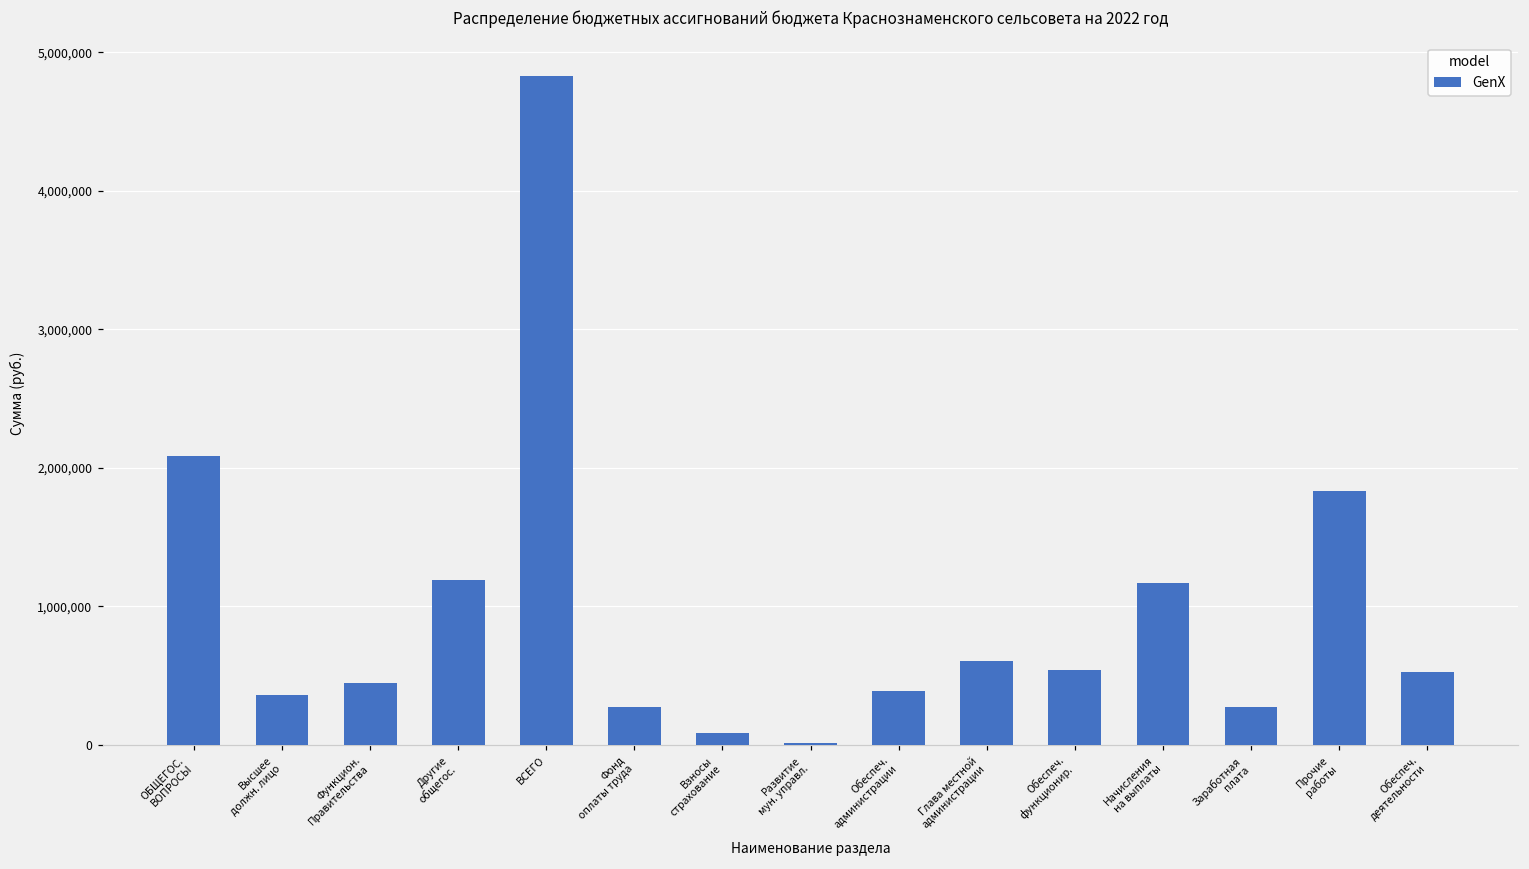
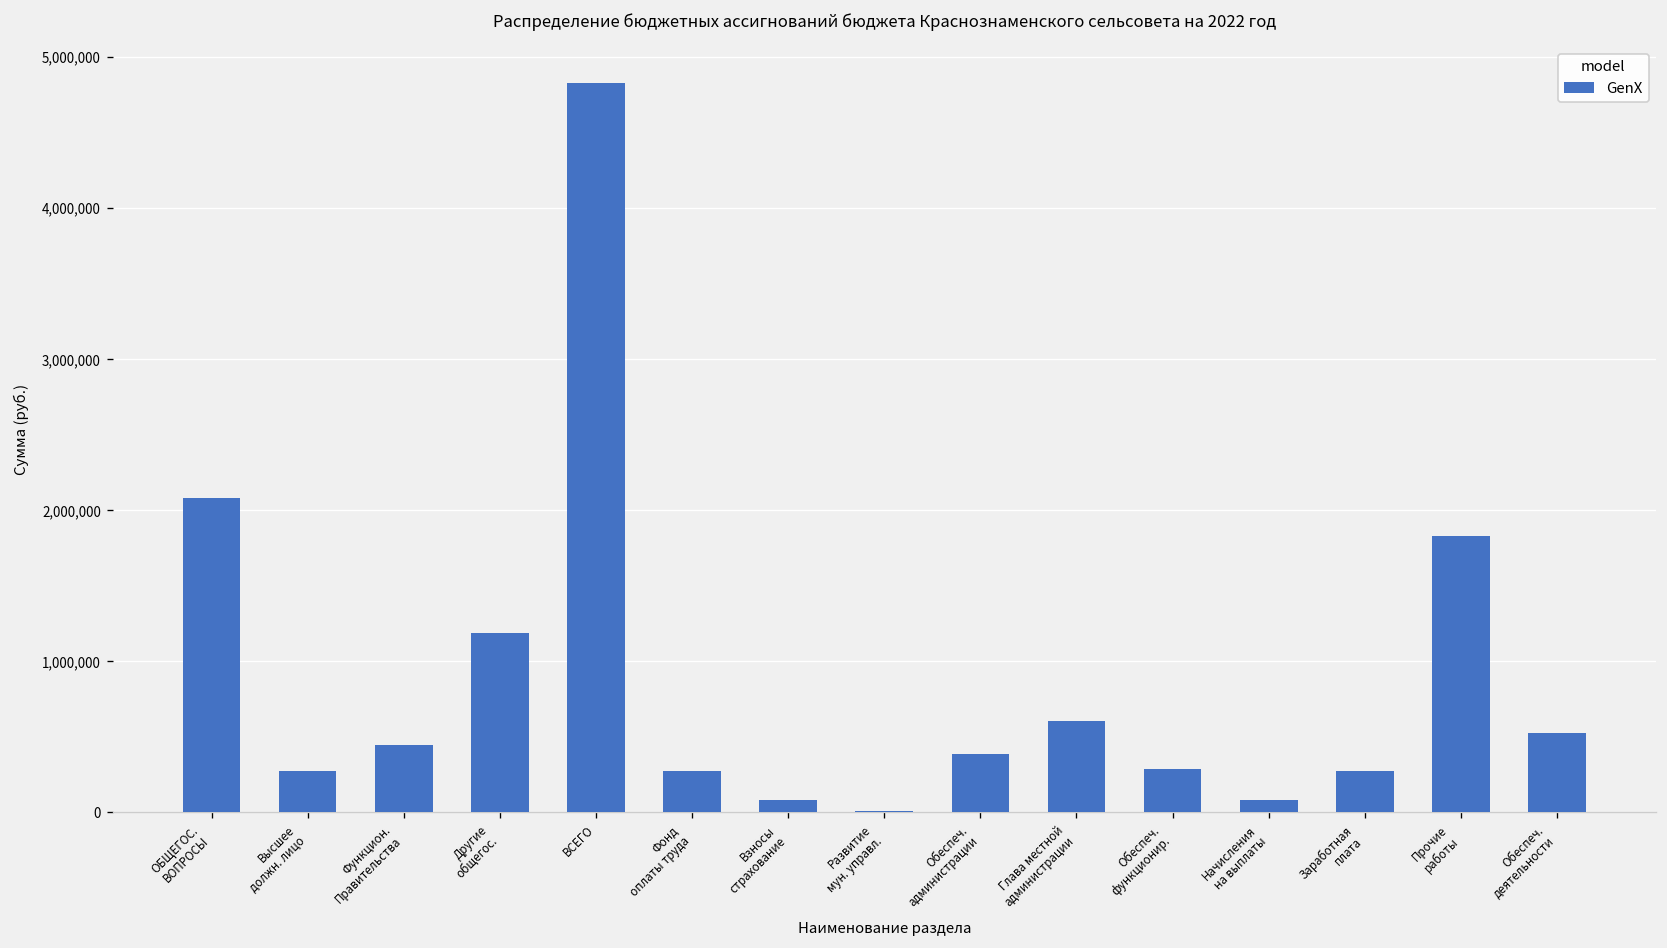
Высшее должн. лицо: 360,000 -> 270,000
Обеспеч. функционир.: 540,000 -> 290,000
Начисления на выплаты: 1,170,000 -> 80,000
